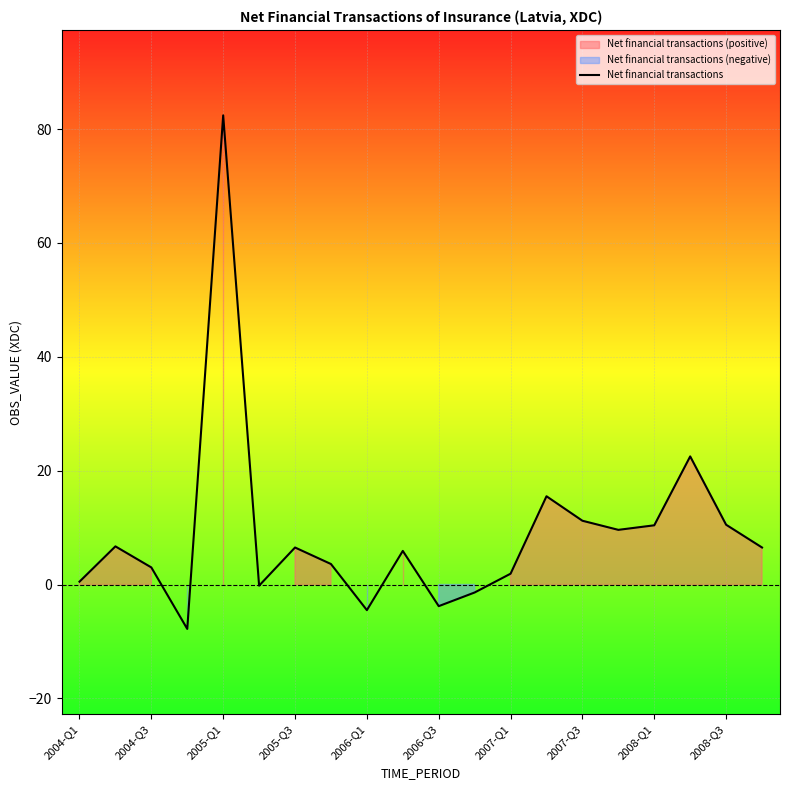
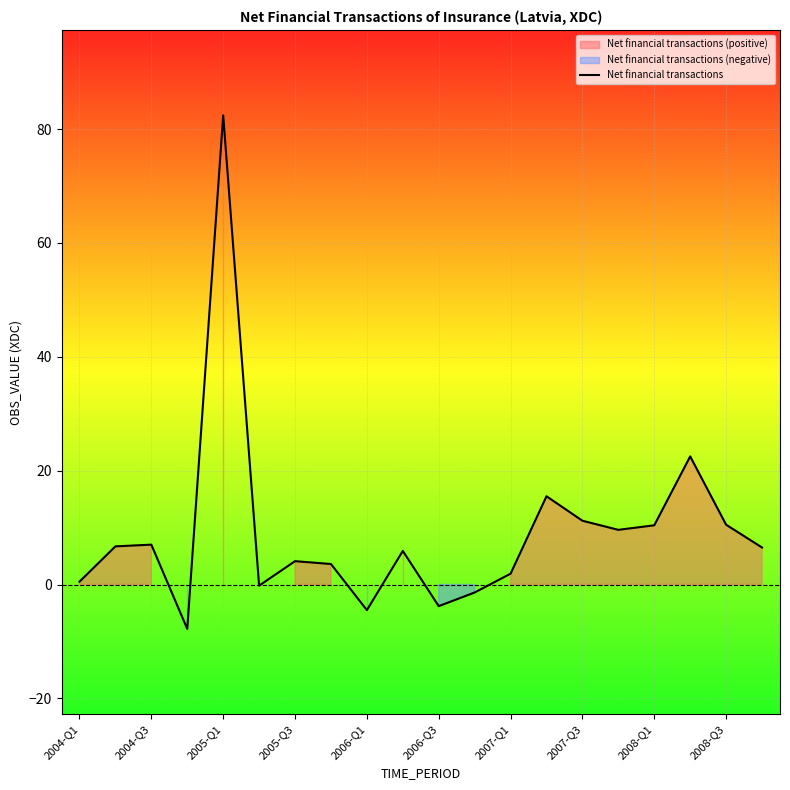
2004-Q3: 3 -> 7
2005-Q3: 7 -> 4
